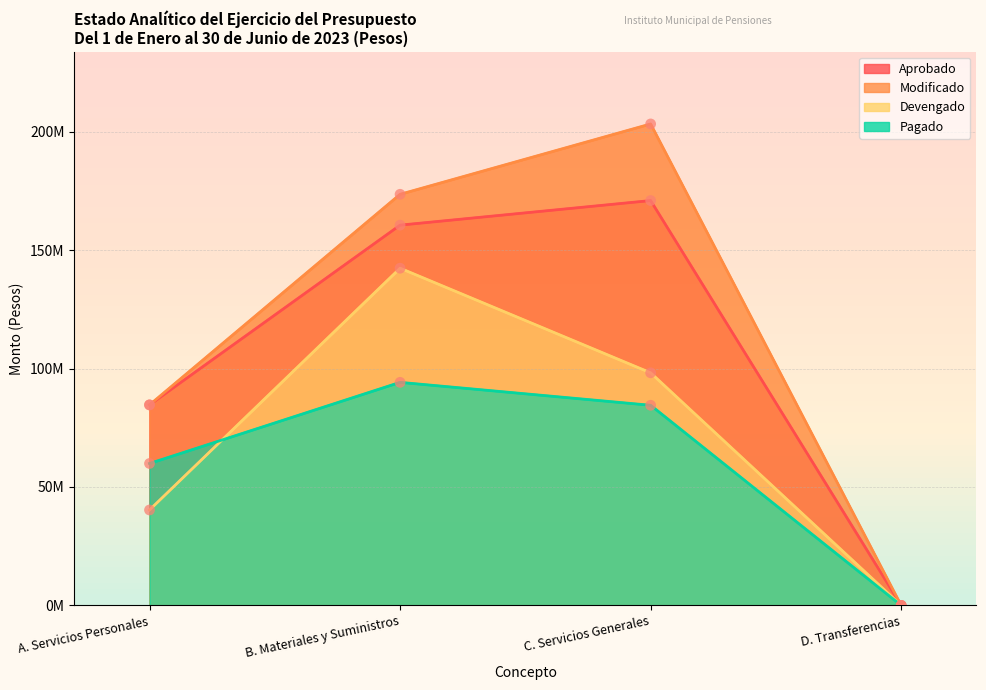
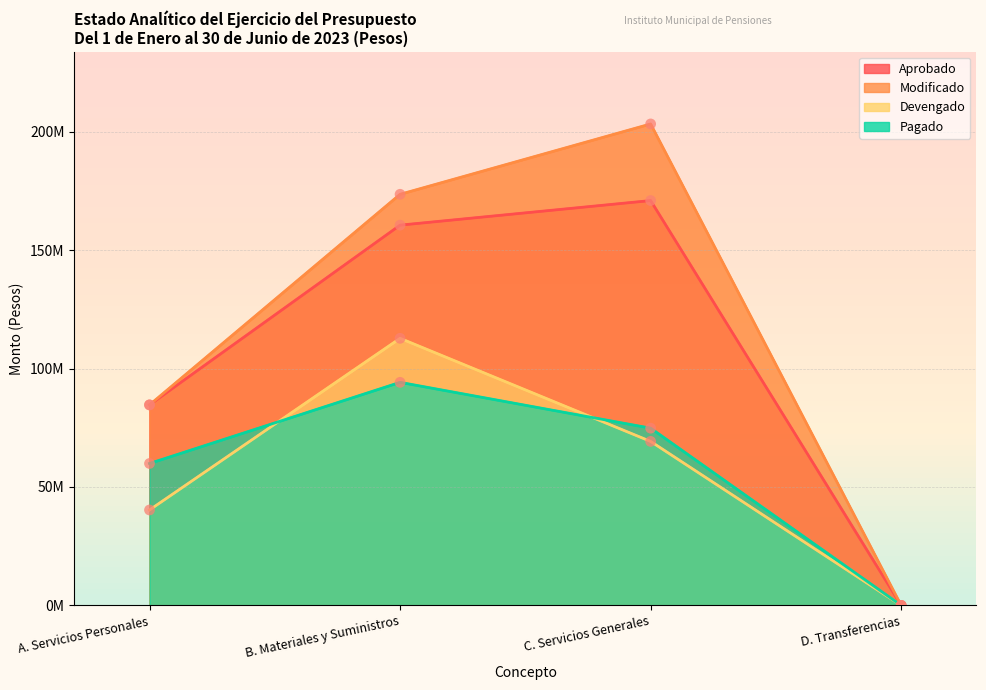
Devengado, B. Materiales y Suministros: 142000000 -> 113000000
Devengado, C. Servicios Generales: 98000000 -> 69000000
Pagado, C. Servicios Generales: 84000000 -> 75000000
